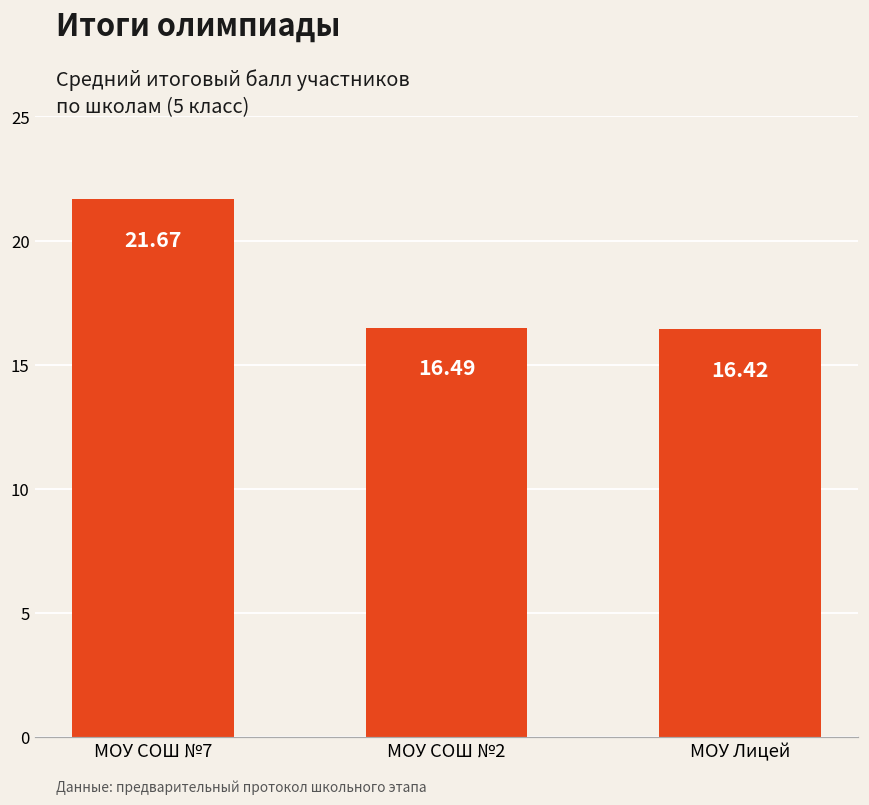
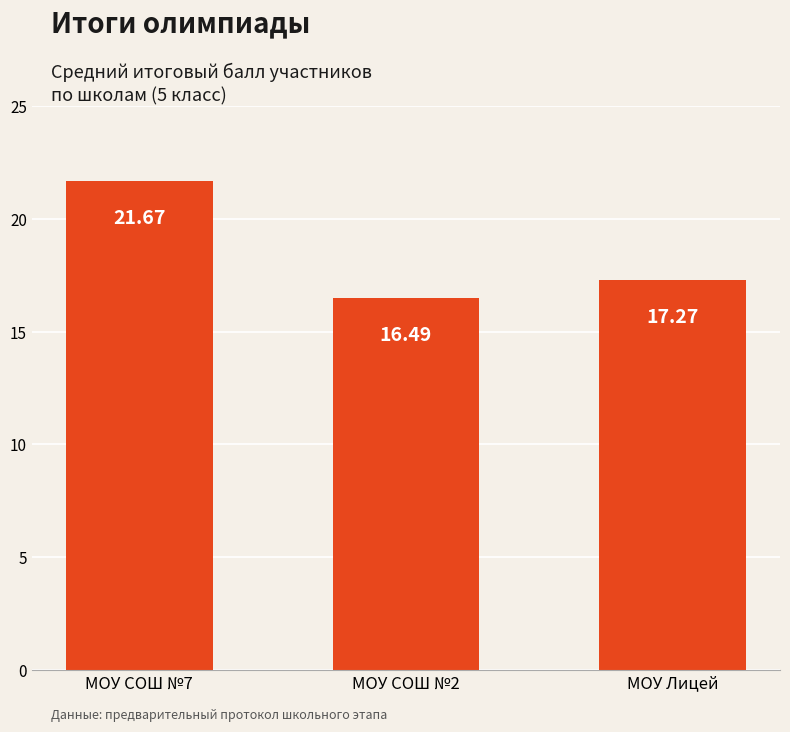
МОУ Лицей: 16.42 -> 17.27
